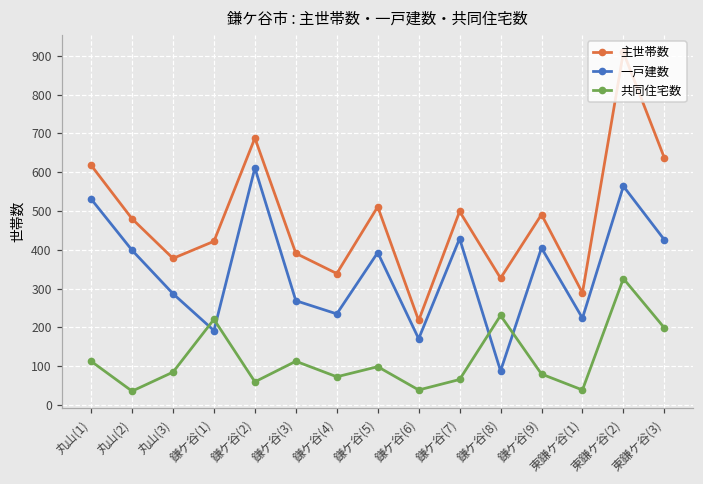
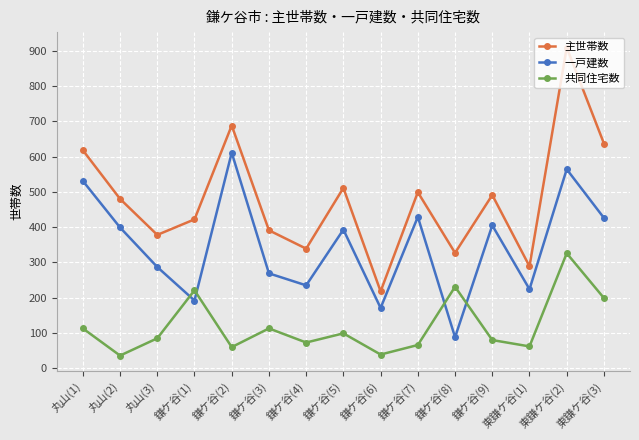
共同住宅数, 東鎌ケ谷(1): 40 -> 60
